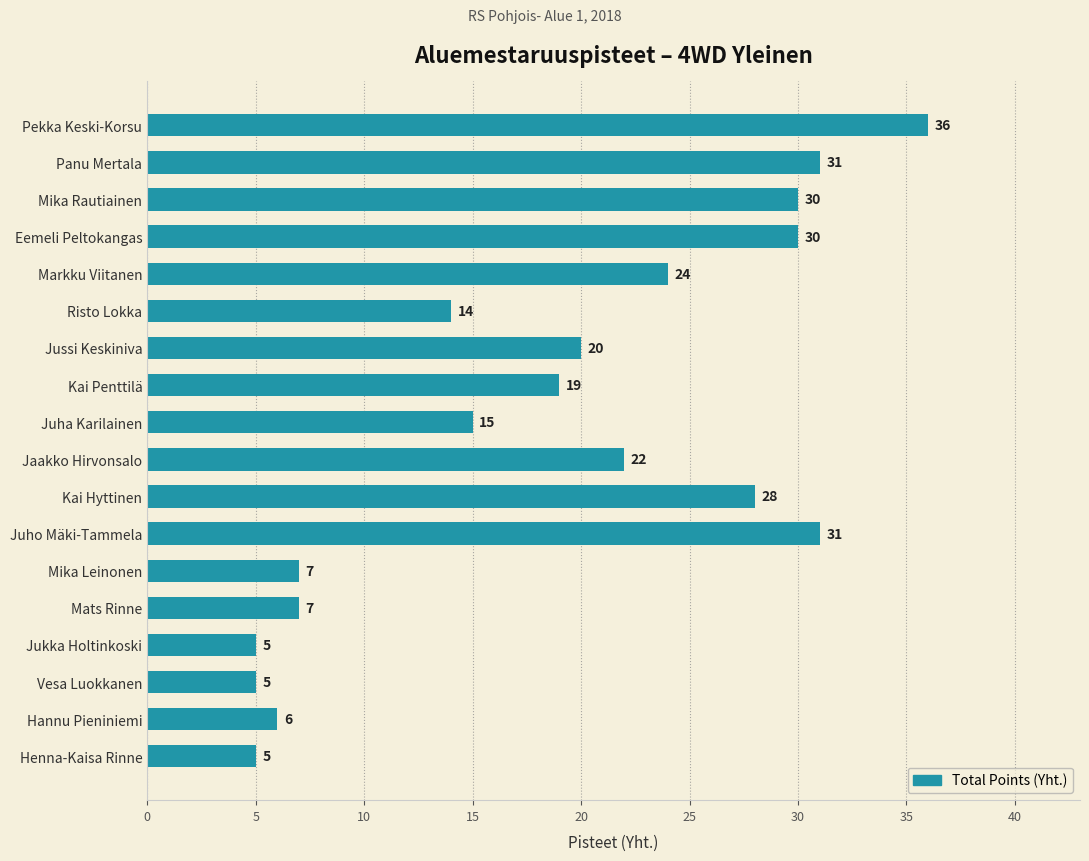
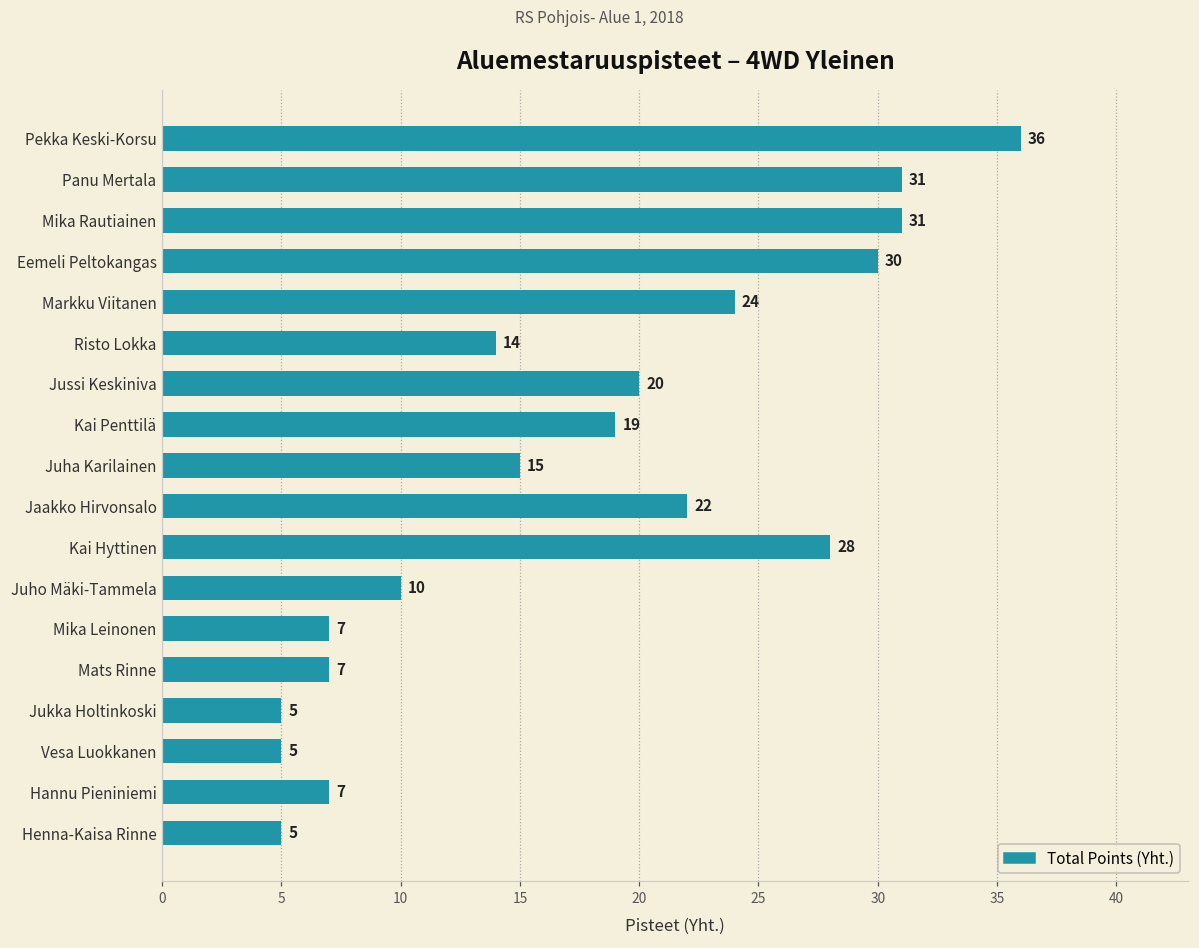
Mika Rautiainen: 30 -> 31
Juho Mäki-Tammela: 31 -> 10
Hannu Pieniniemi: 6 -> 7
